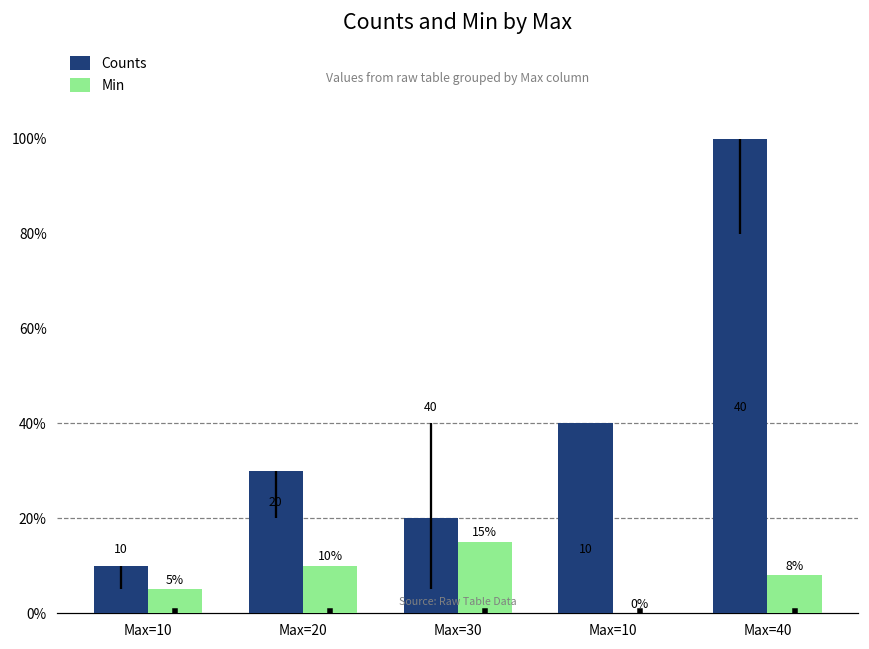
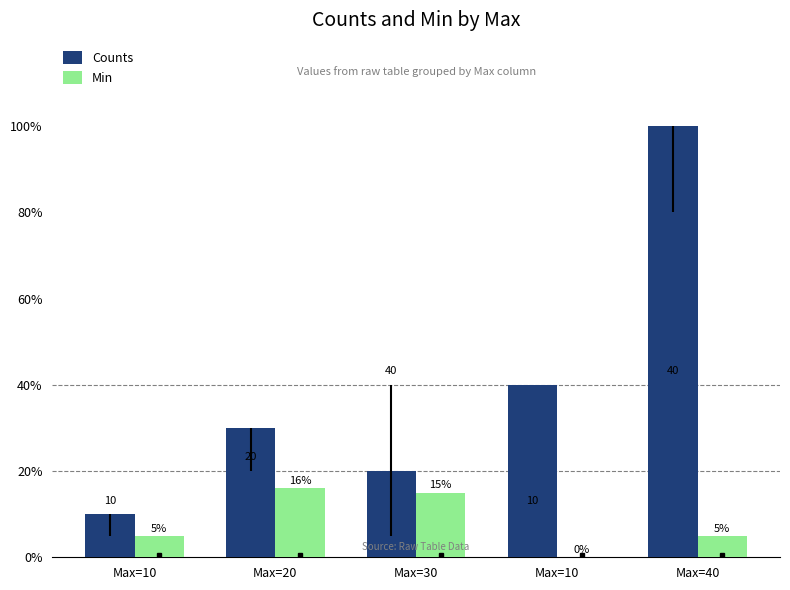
Min, Max=20: 10% -> 16%
Min, Max=40: 8% -> 5%
